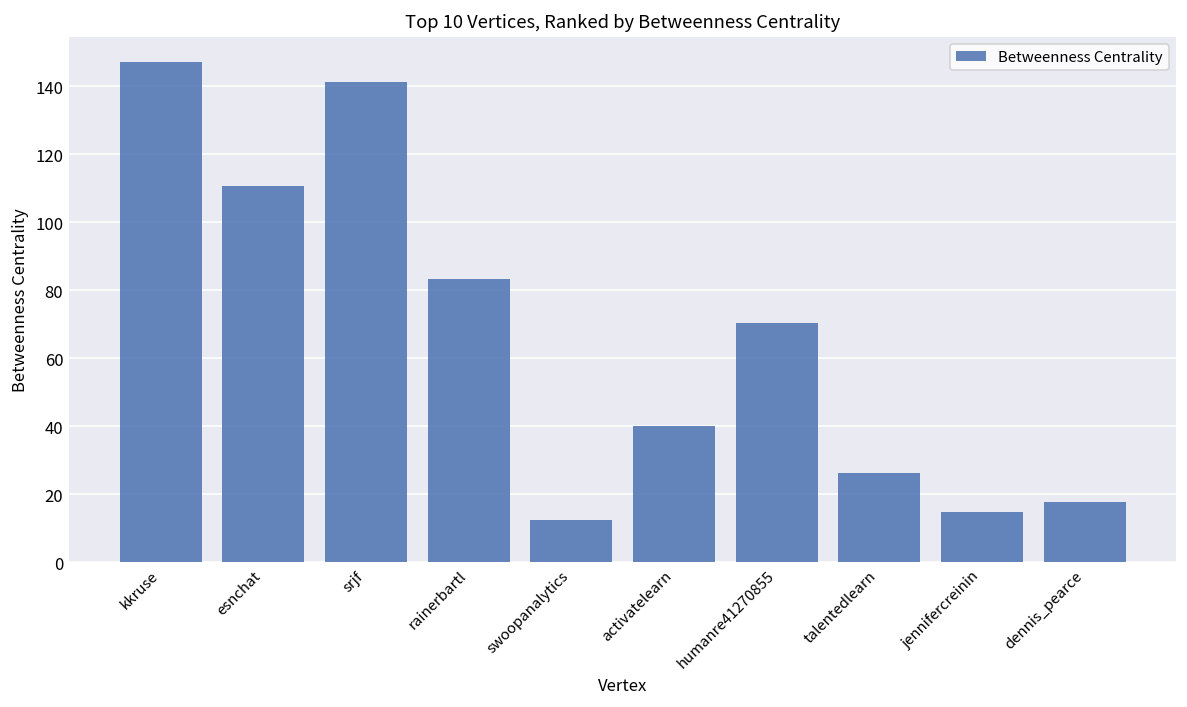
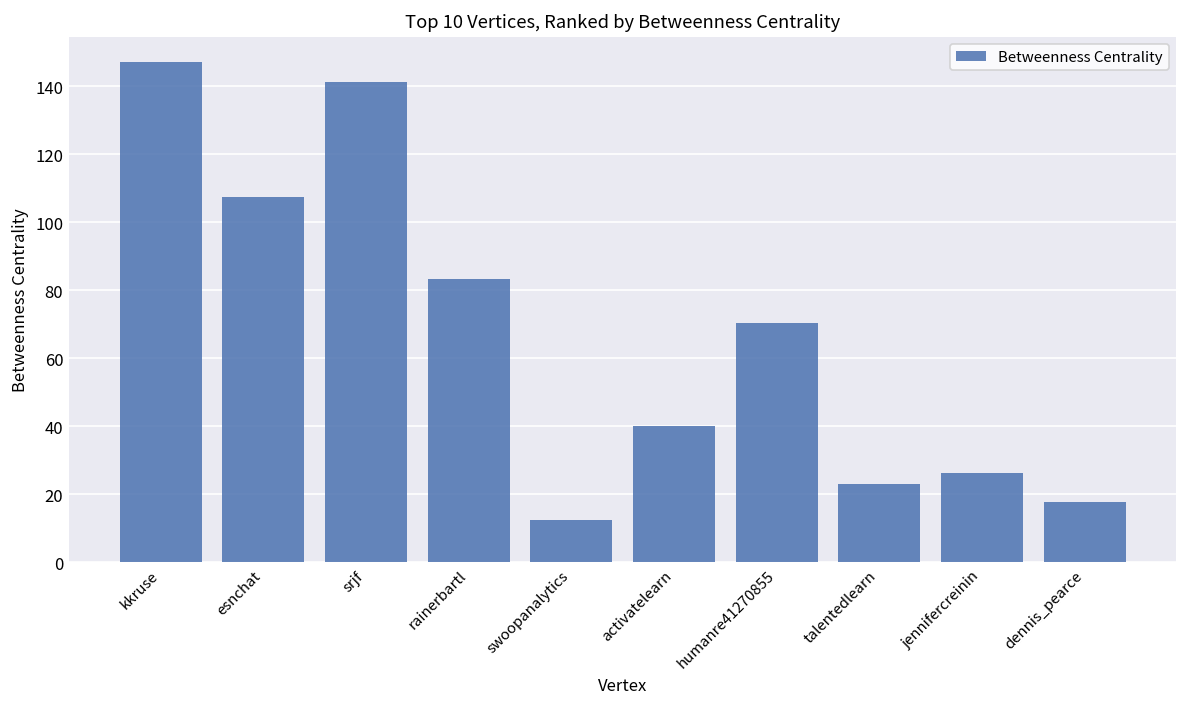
esnchat: 111 -> 108
talentedlearn: 26 -> 23
jennifercreinin: 15 -> 26
